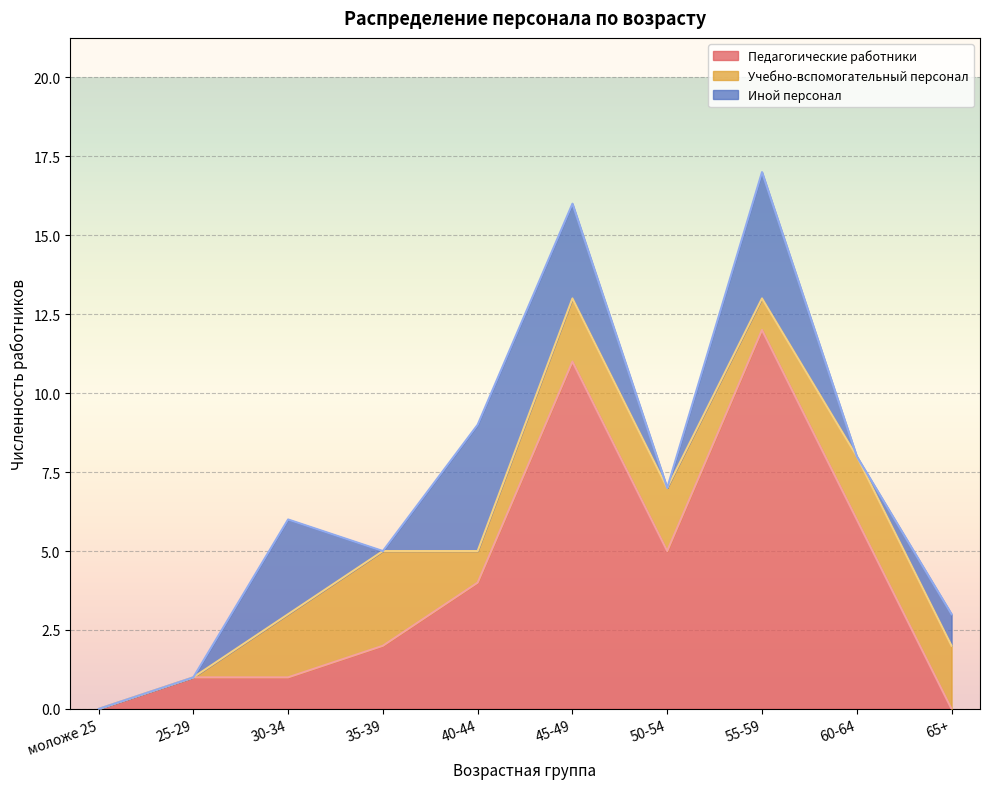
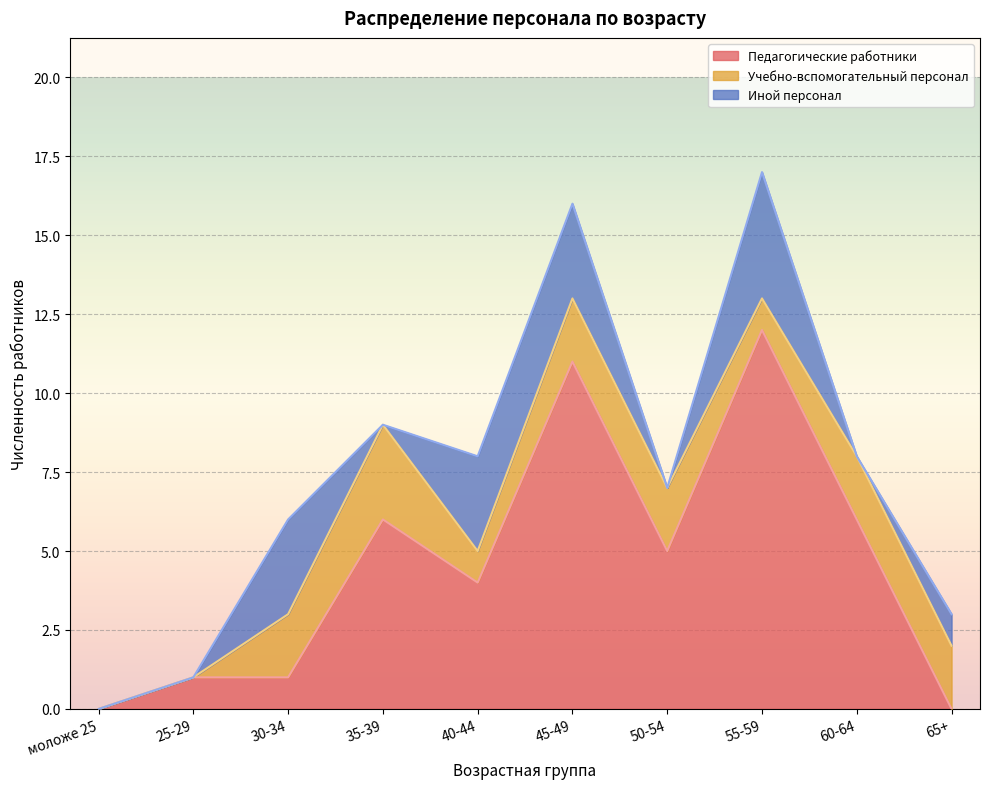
Педагогические работники, 35-39: 2 -> 6
Иной персонал, 40-44: 4 -> 3
